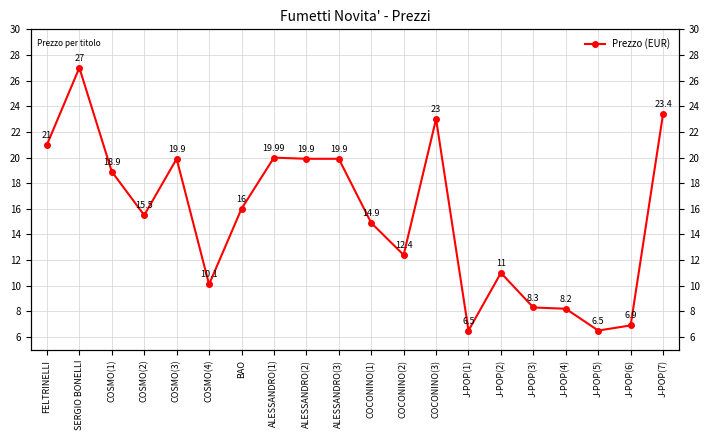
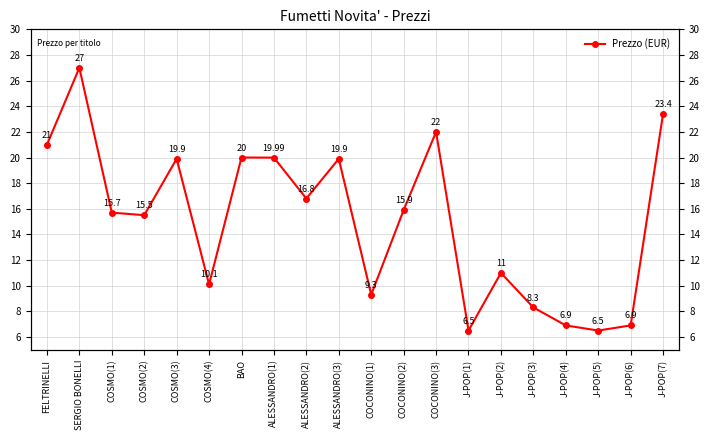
COSMO(1): 18.9 -> 15.7
BAO: 16 -> 20
ALESSANDRO(2): 19.9 -> 16.8
COCONINO(1): 14.9 -> 9.3
COCONINO(2): 12.4 -> 15.9
COCONINO(3): 23 -> 22
J-POP(4): 8.2 -> 6.9
